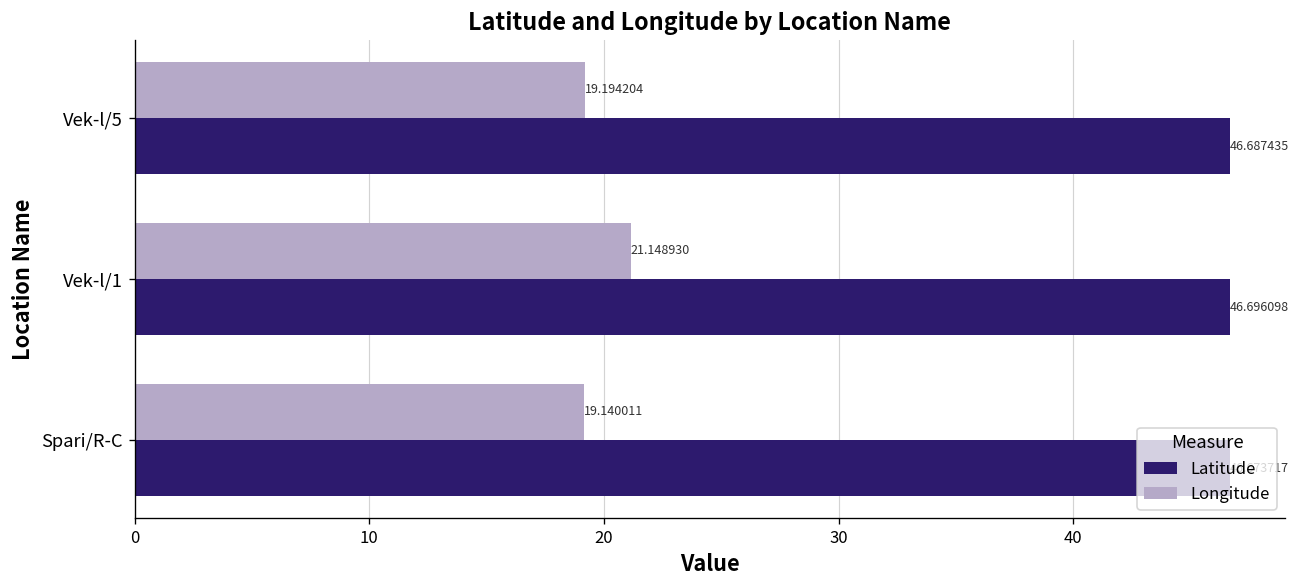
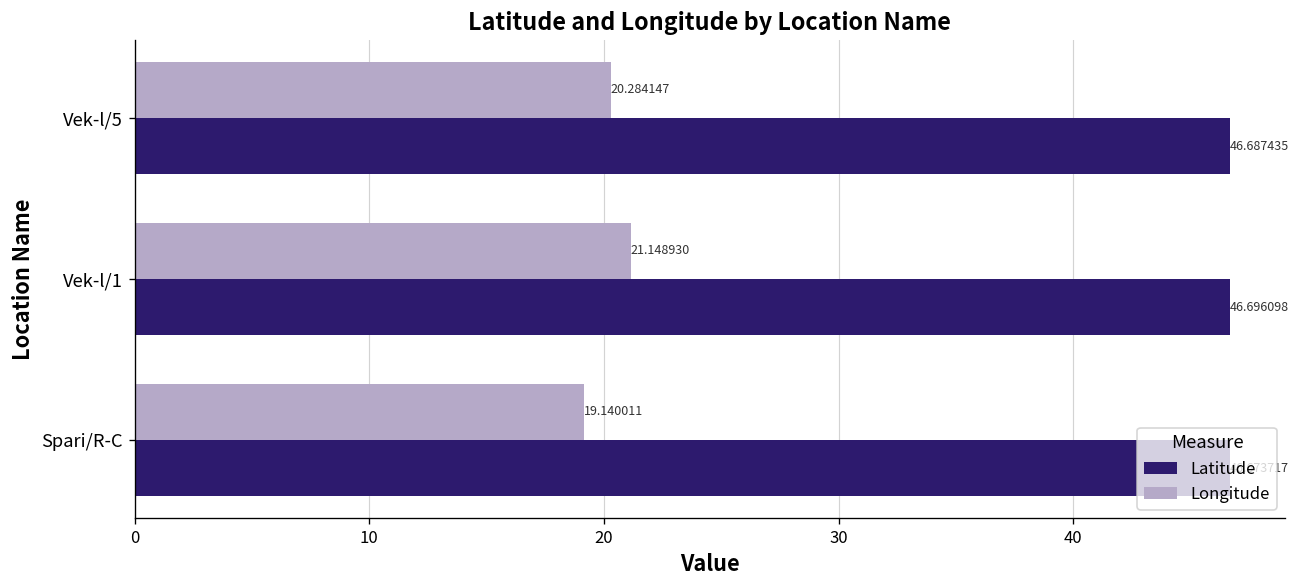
Longitude, Vek-l/5: 19.194204 -> 20.284147
